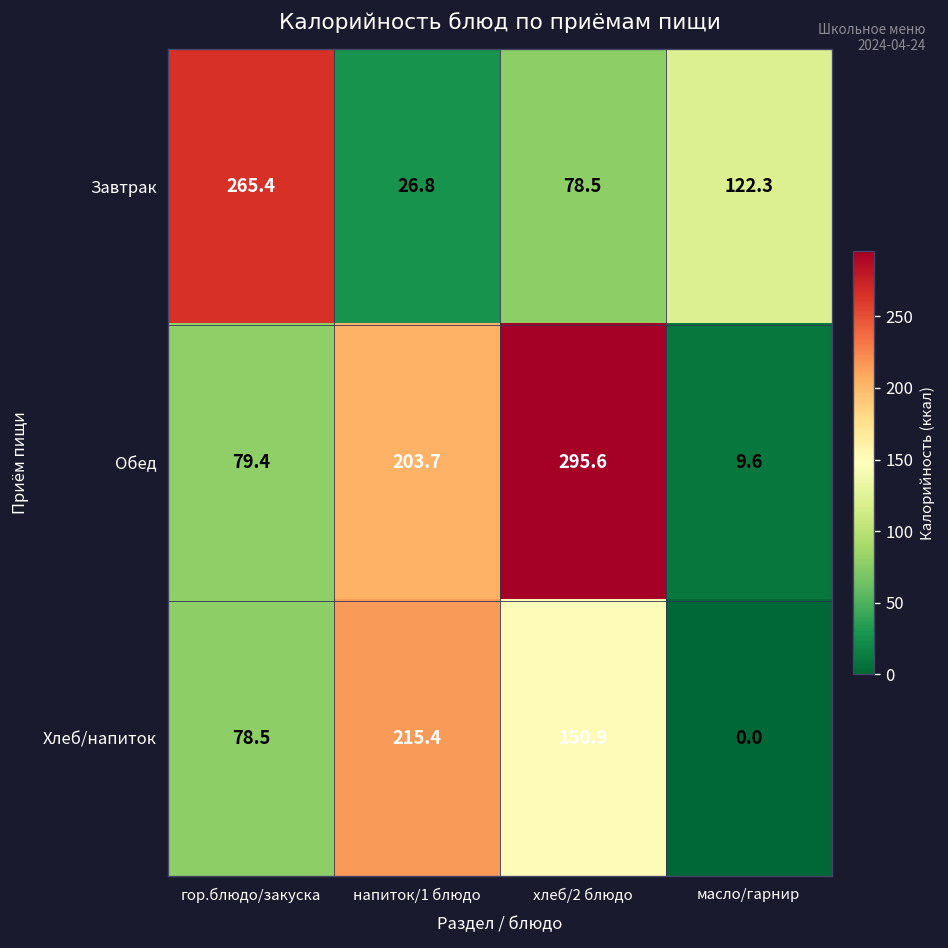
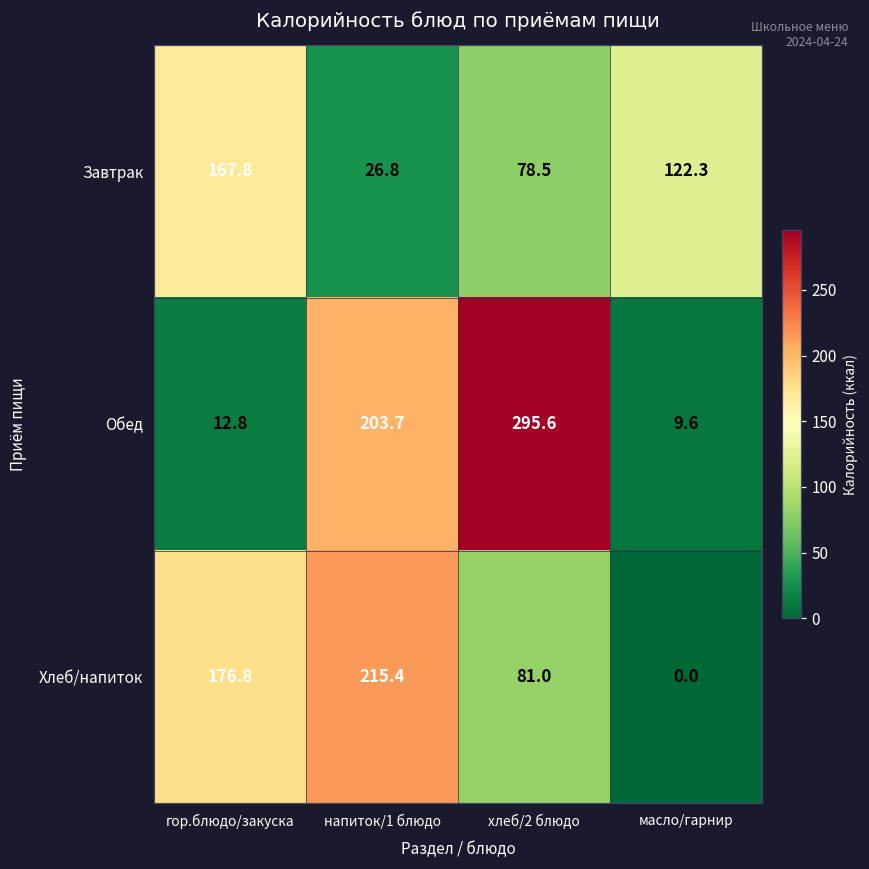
Завтрак, гор.блюдо/закуска: 265.4 -> 167.8
Обед, гор.блюдо/закуска: 79.4 -> 12.8
Хлеб/напиток, гор.блюдо/закуска: 78.5 -> 176.8
Хлеб/напиток, хлеб/2 блюдо: 150.9 -> 81.0
